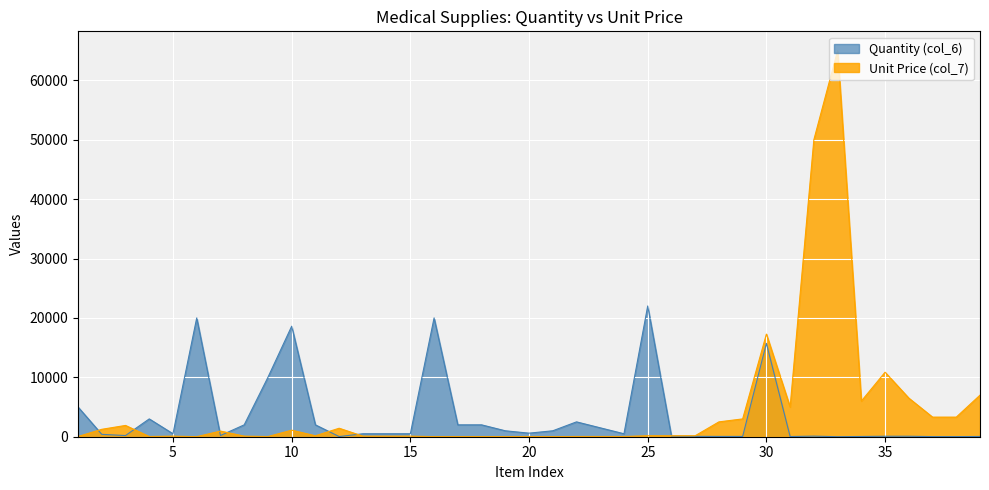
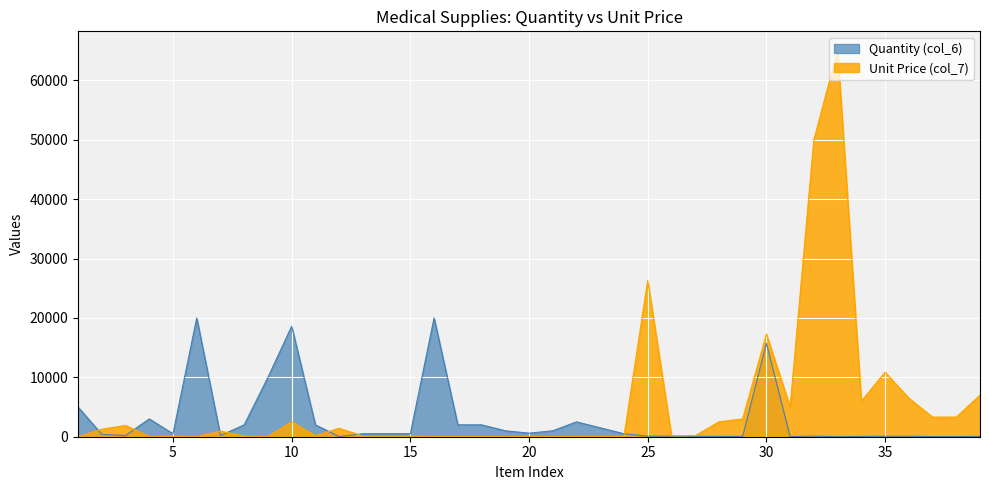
Unit Price (col_7), 10: 1000 -> 3000
Quantity (col_6), 25: 22000 -> 0
Unit Price (col_7), 25: 0 -> 26000
